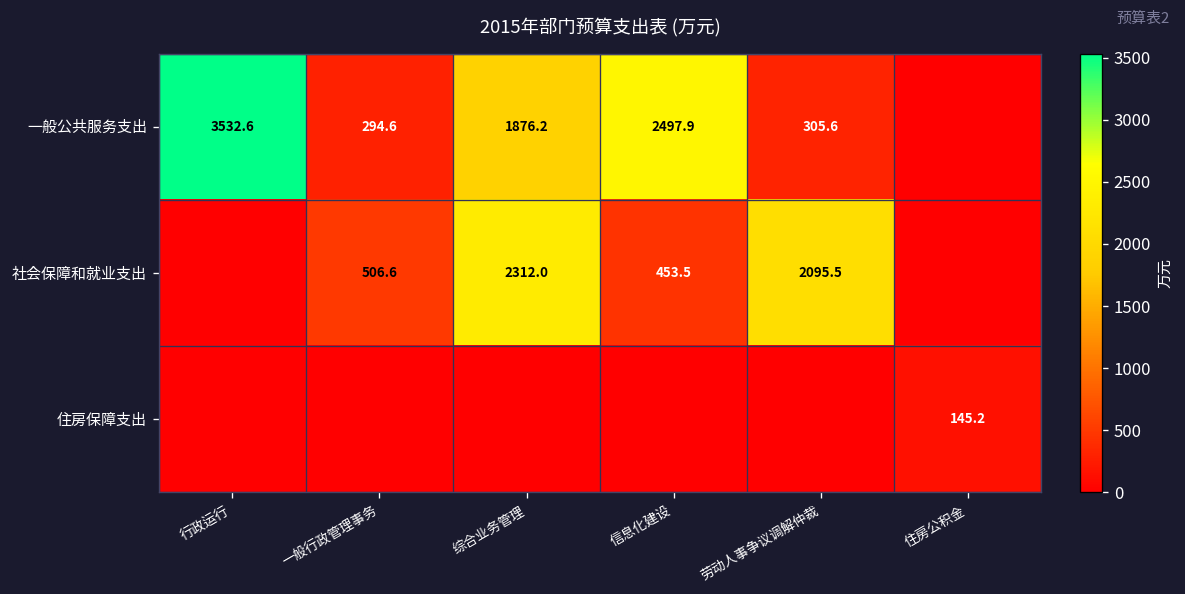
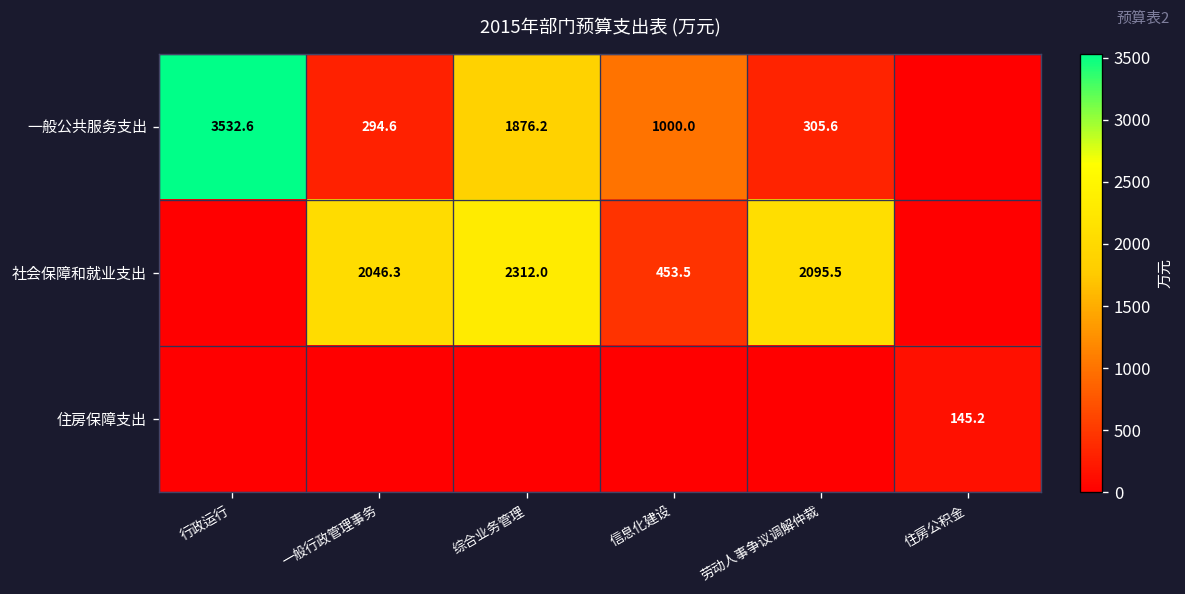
一般公共服务支出, 信息化建设: 2497.9 -> 1000.0
社会保障和就业支出, 一般行政管理事务: 506.6 -> 2046.3
